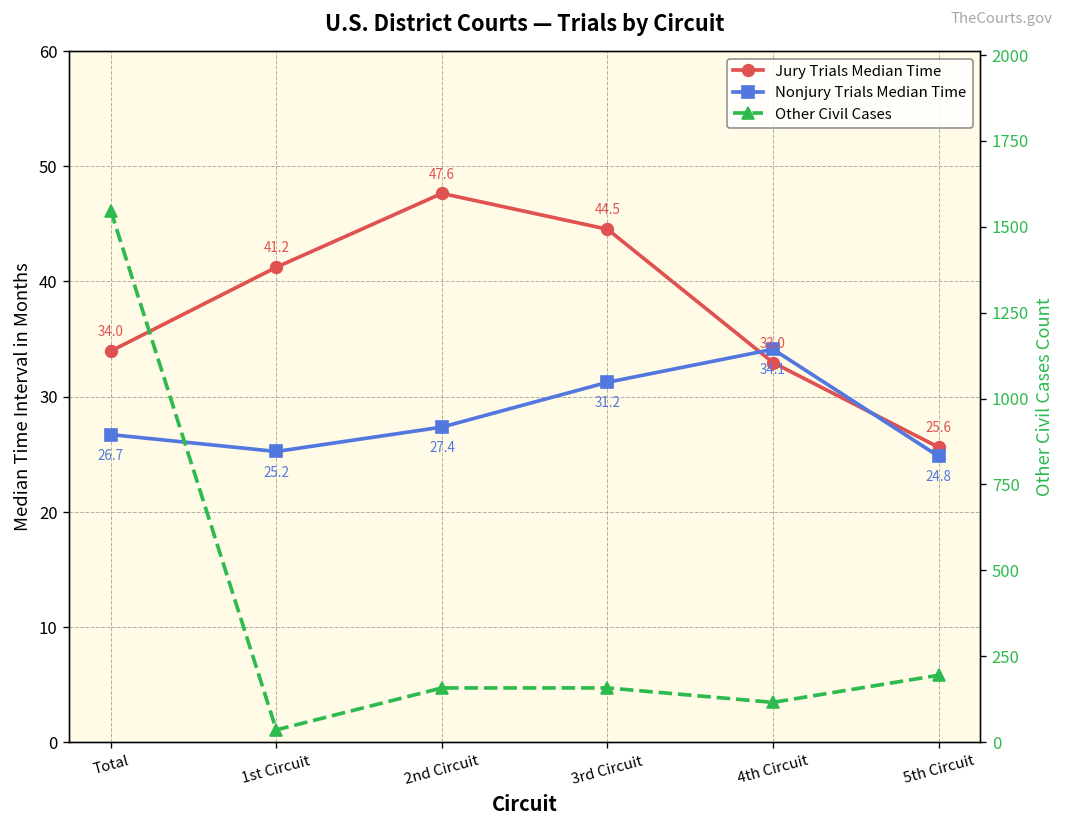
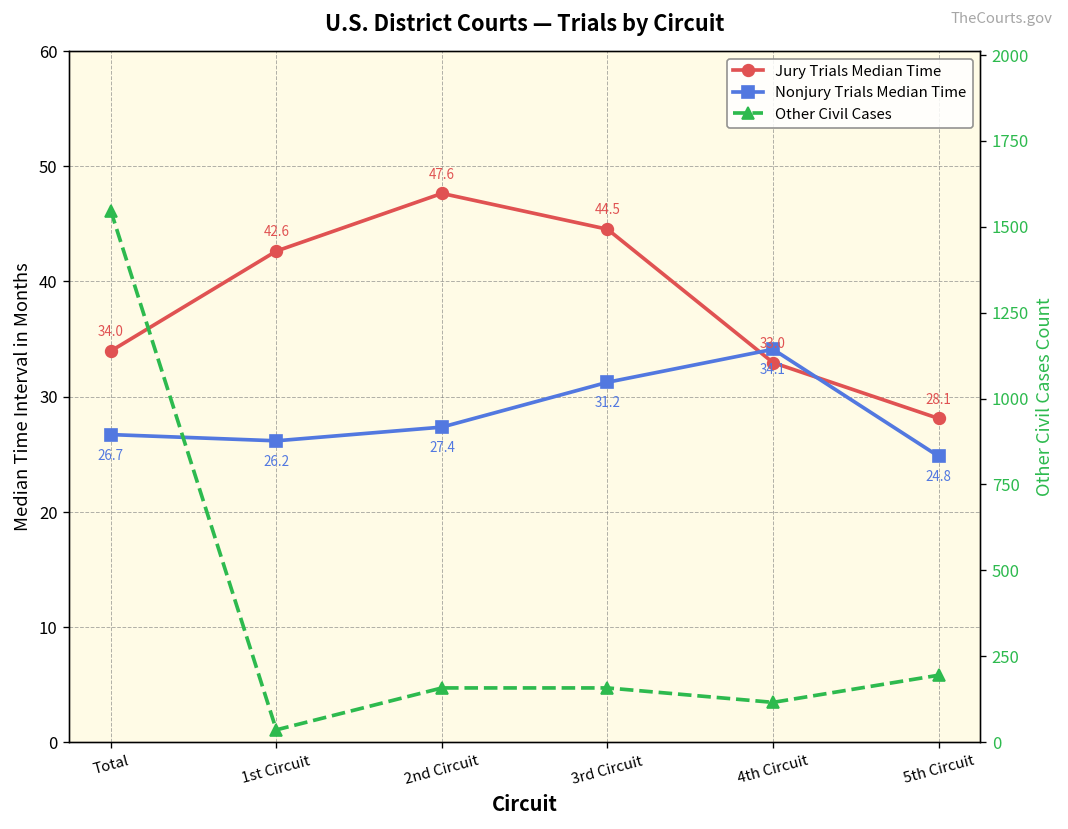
Jury Trials Median Time, 1st Circuit: 41.2 -> 42.6
Nonjury Trials Median Time, 1st Circuit: 25.2 -> 26.2
Jury Trials Median Time, 5th Circuit: 25.6 -> 28.1
